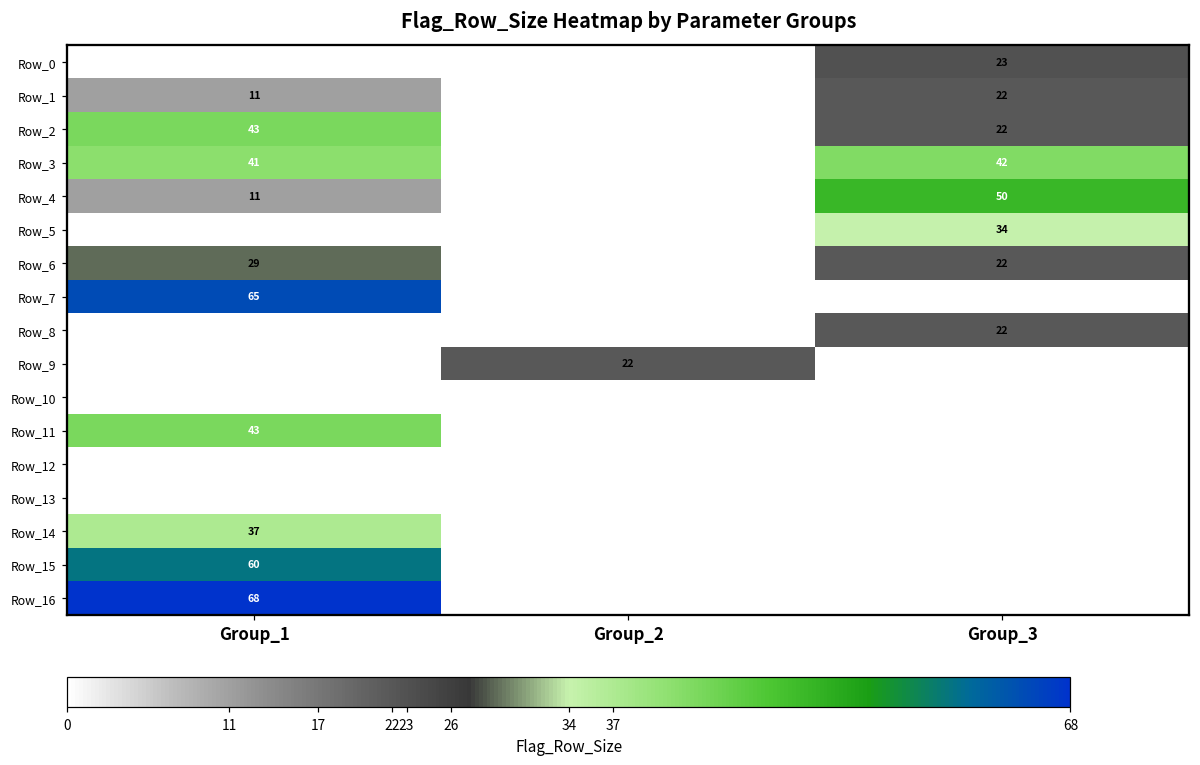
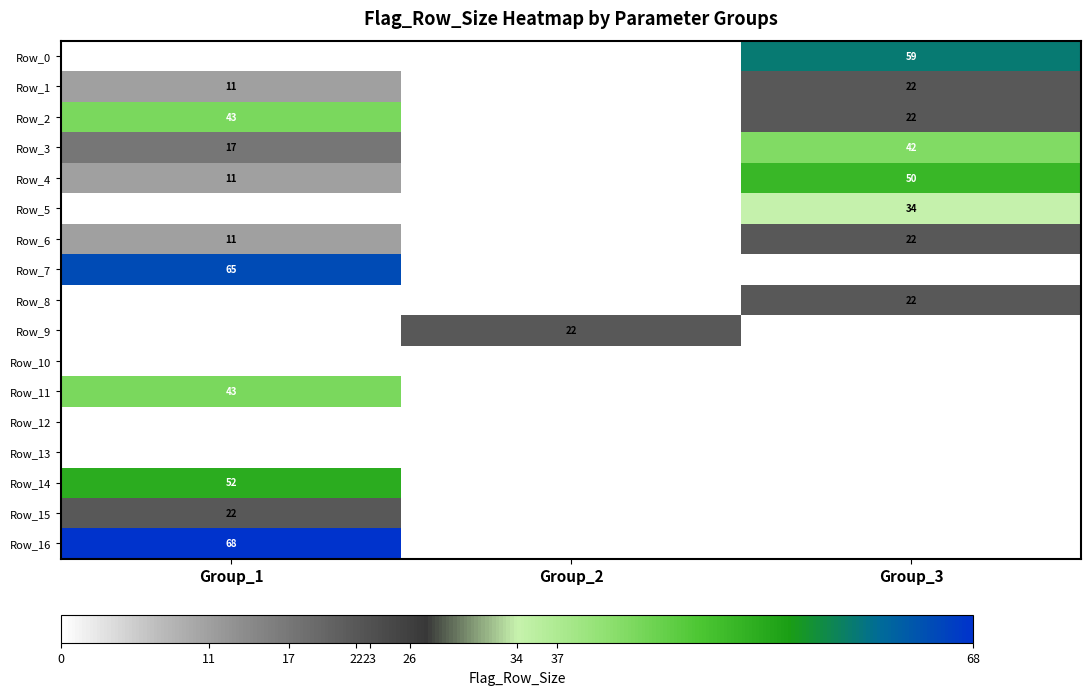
Row_0, Group_3: 23 -> 59
Row_3, Group_1: 41 -> 17
Row_6, Group_1: 29 -> 11
Row_14, Group_1: 37 -> 52
Row_15, Group_1: 60 -> 22
